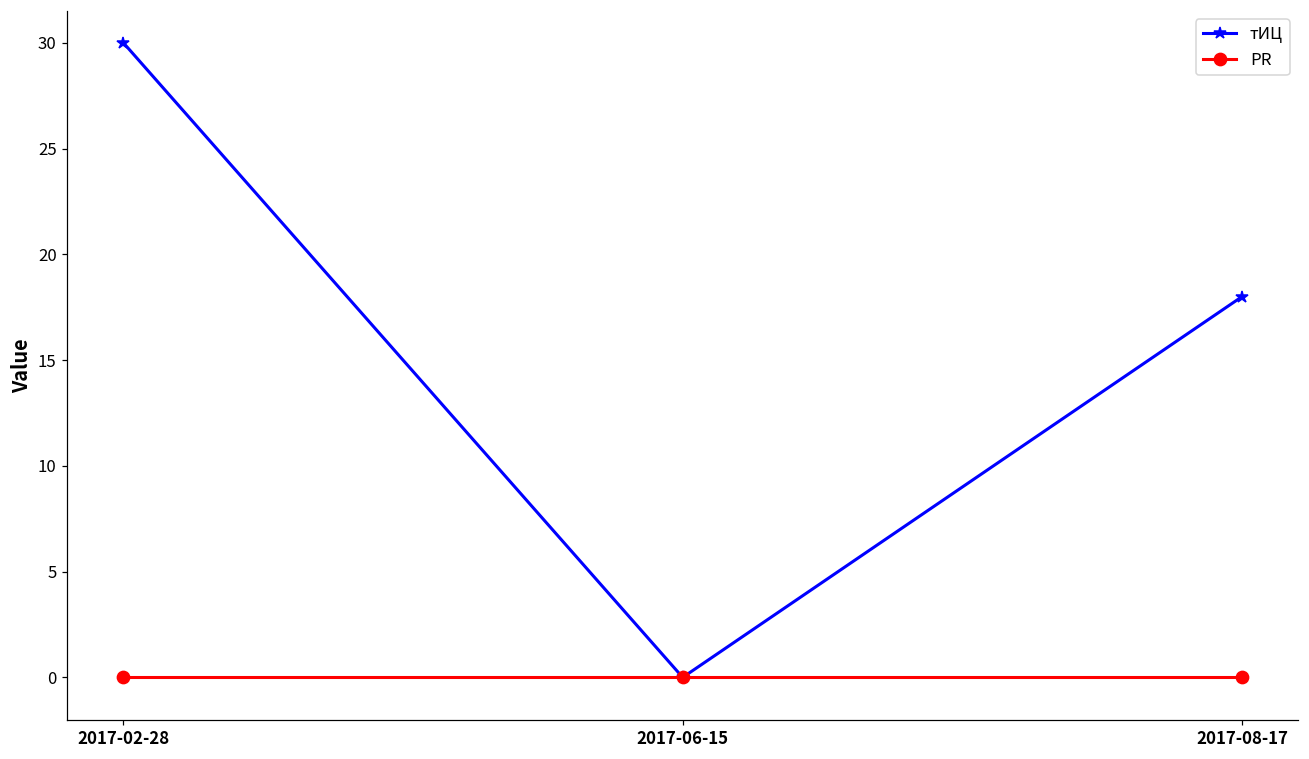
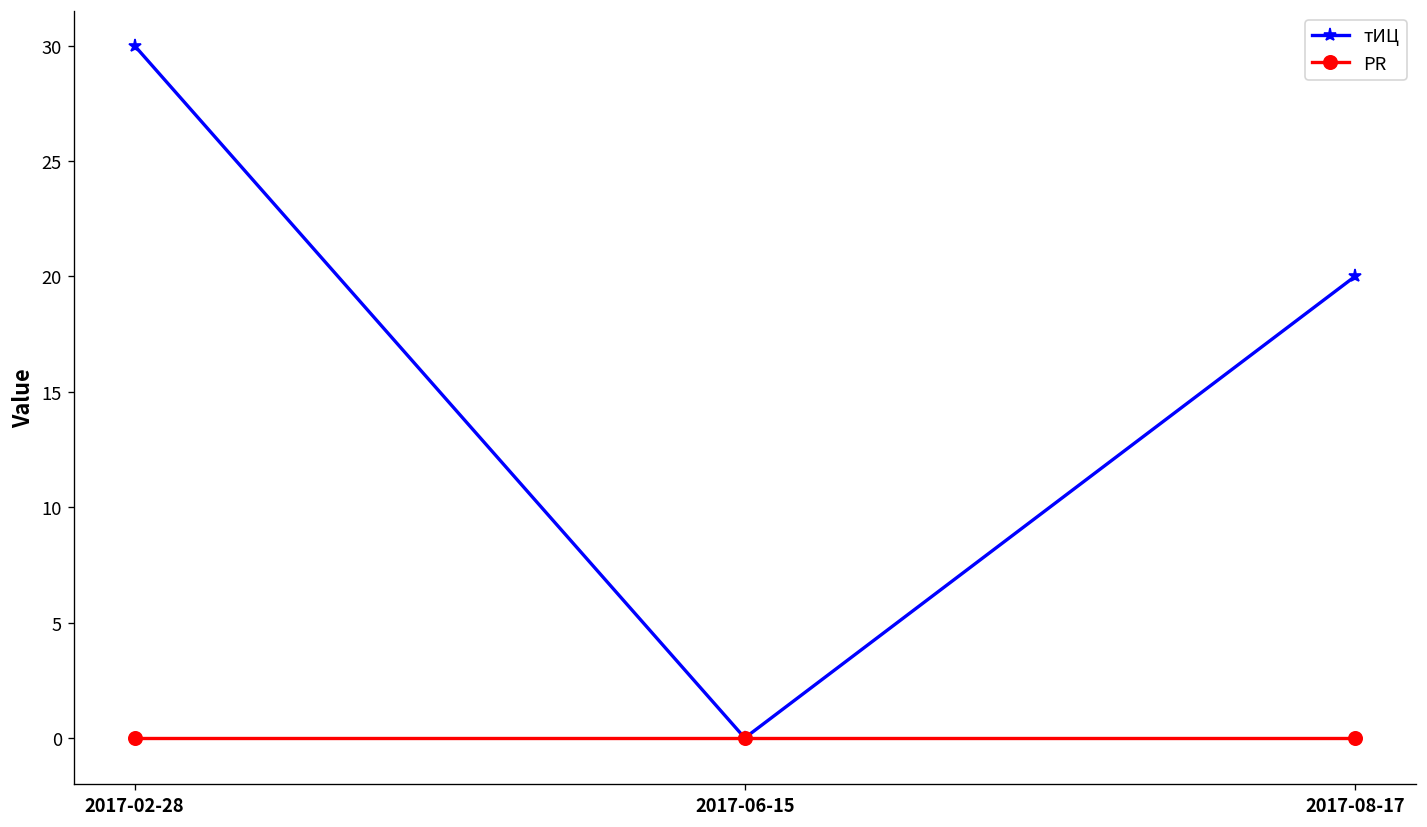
тИЦ, 2017-08-17: 18 -> 20
